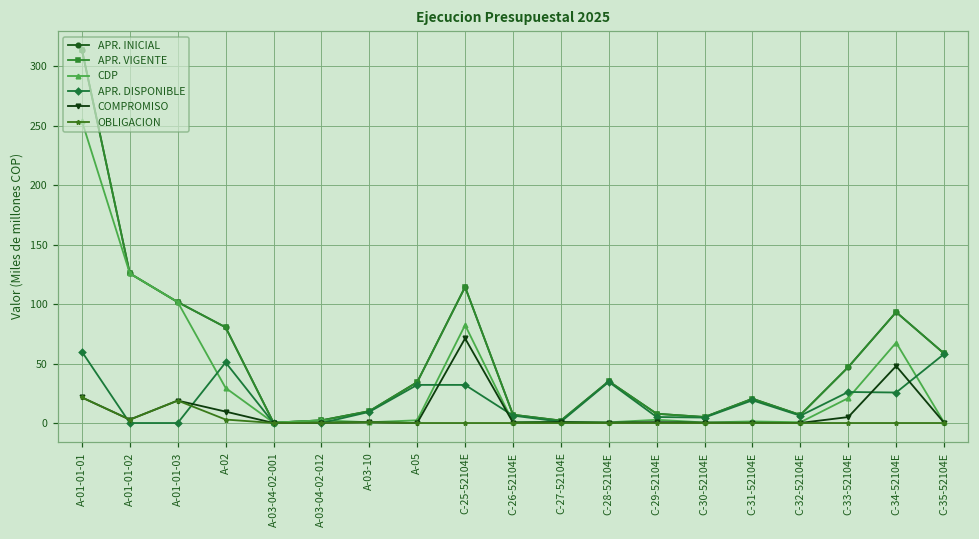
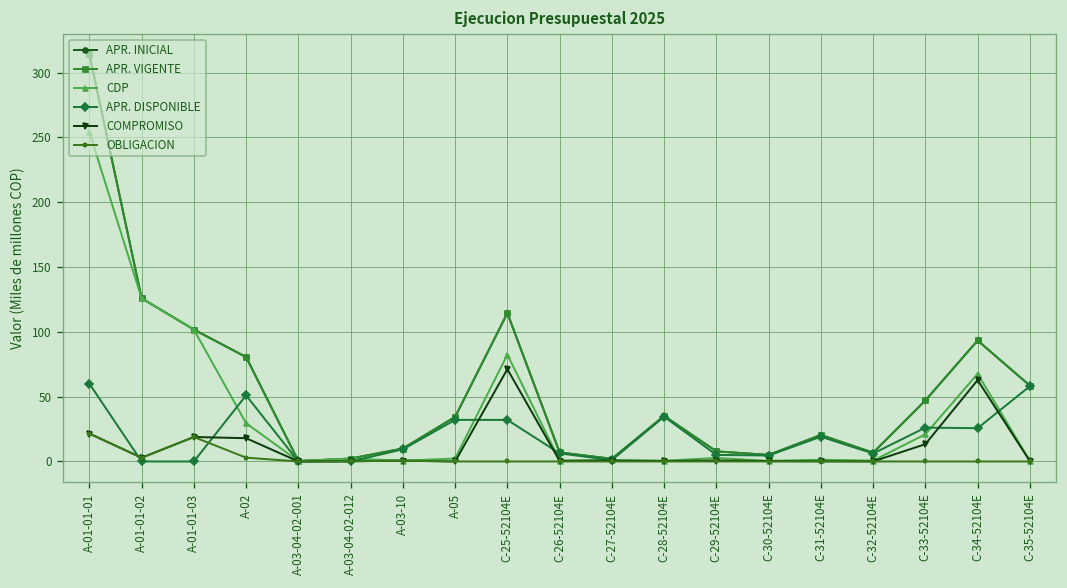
COMPROMISO, A-02: 10 -> 18
COMPROMISO, C-33-52104E: 5 -> 13
COMPROMISO, C-34-52104E: 48 -> 63
